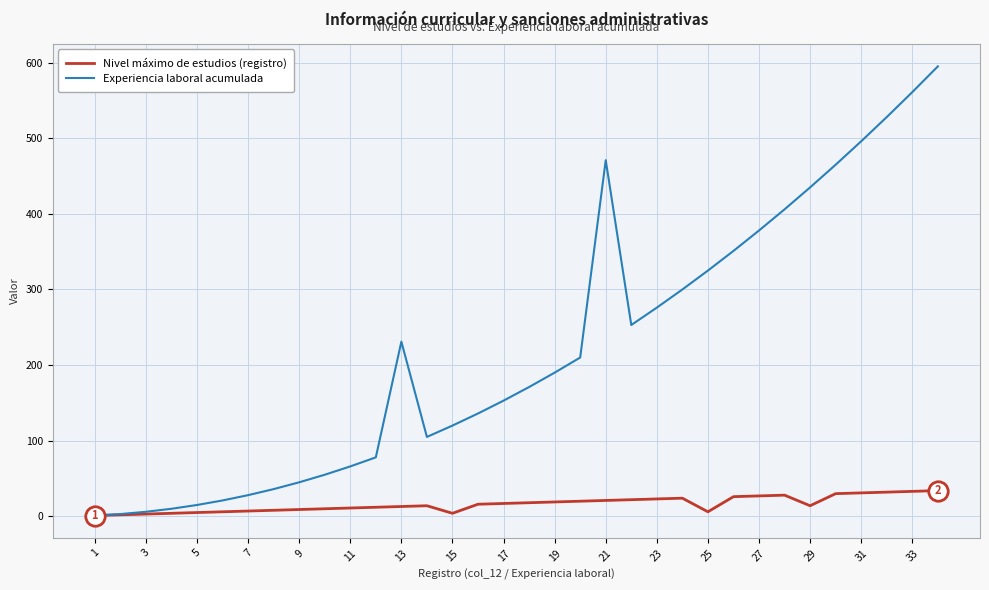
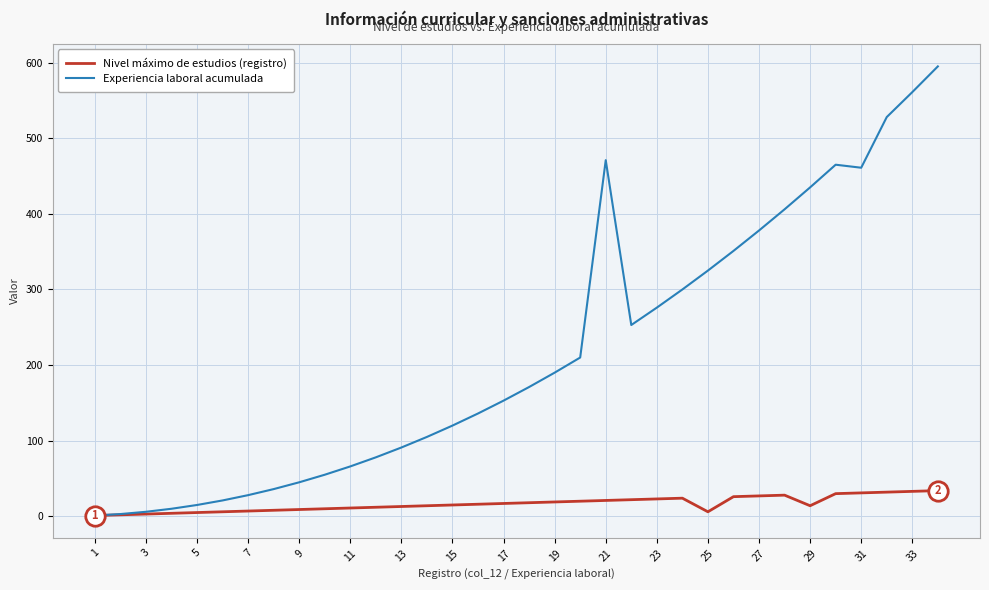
Experiencia laboral acumulada, 13: 230 -> 90
Nivel máximo de estudios (registro), 15: 0 -> 20
Experiencia laboral acumulada, 31: 500 -> 460
